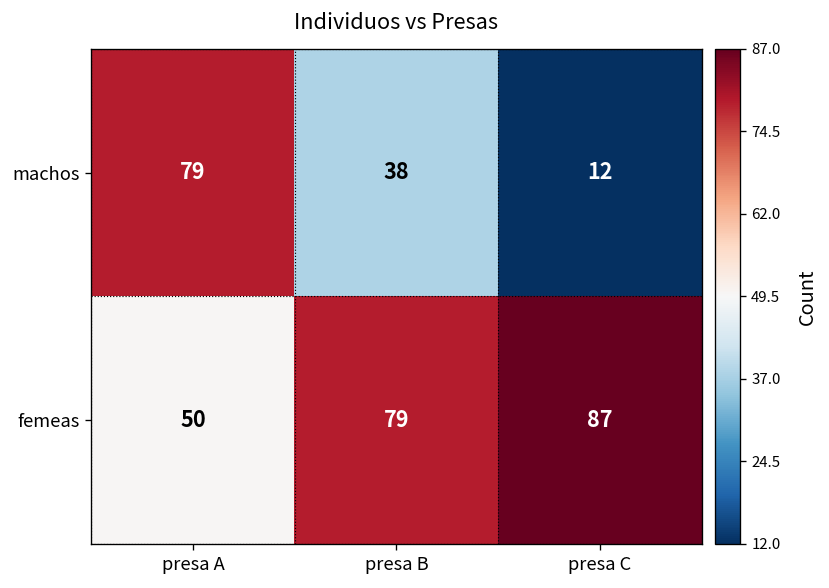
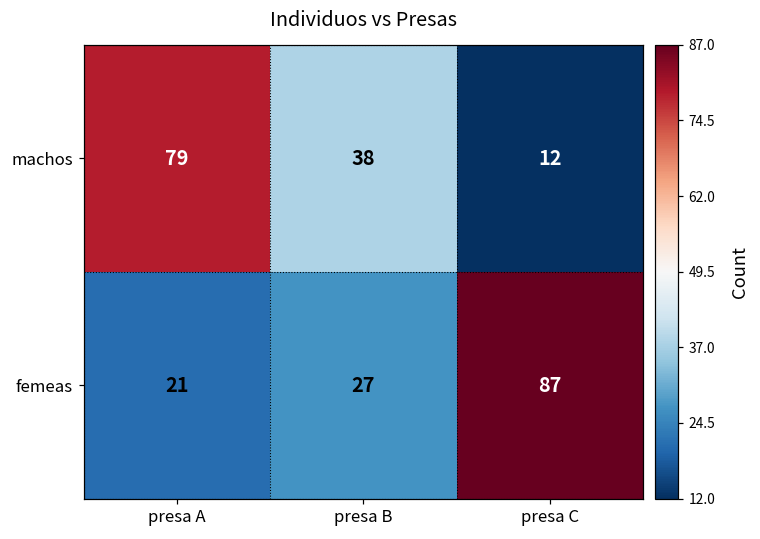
femeas, presa A: 50 -> 21
femeas, presa B: 79 -> 27
